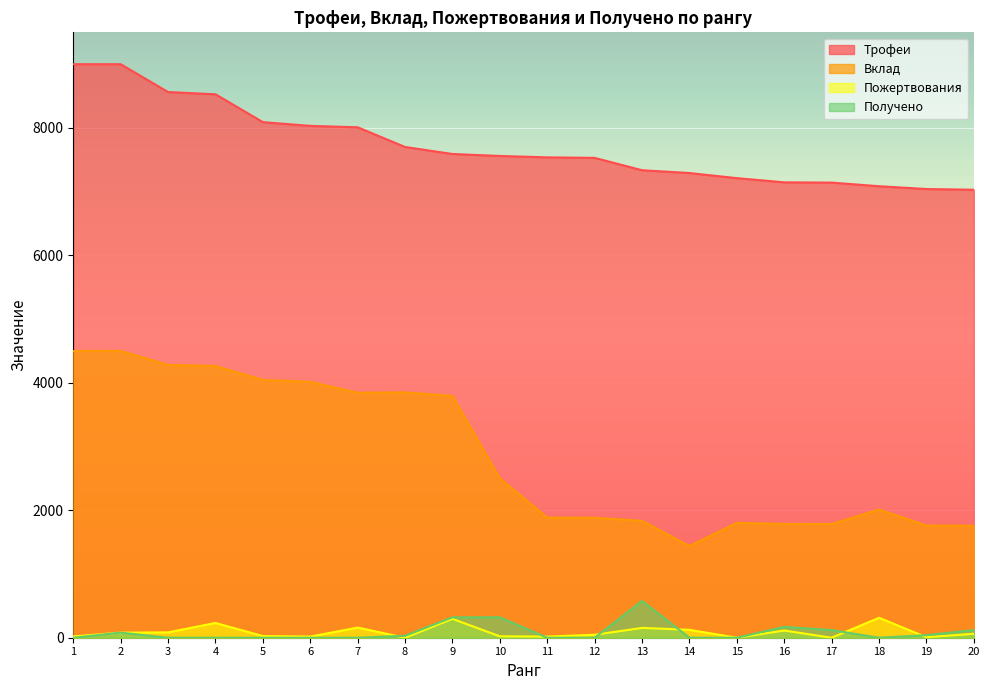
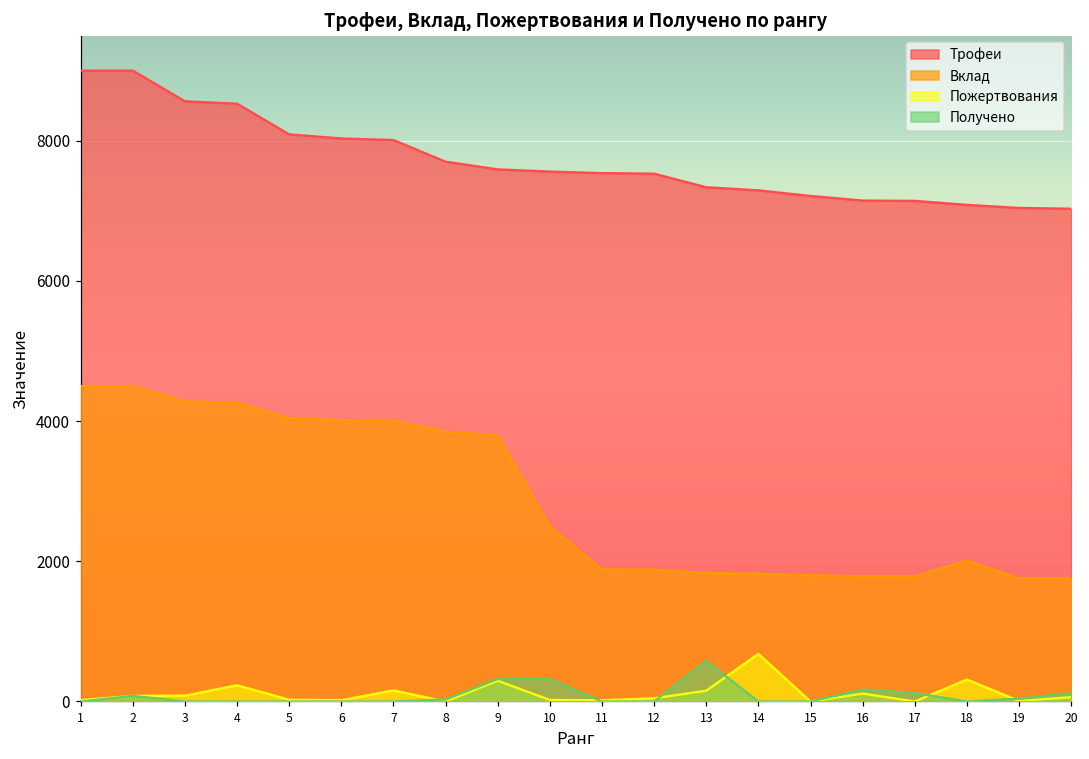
Вклад, 7: 3800 -> 4000
Вклад, 14: 1400 -> 1800
Пожертвования, 14: 100 -> 700
